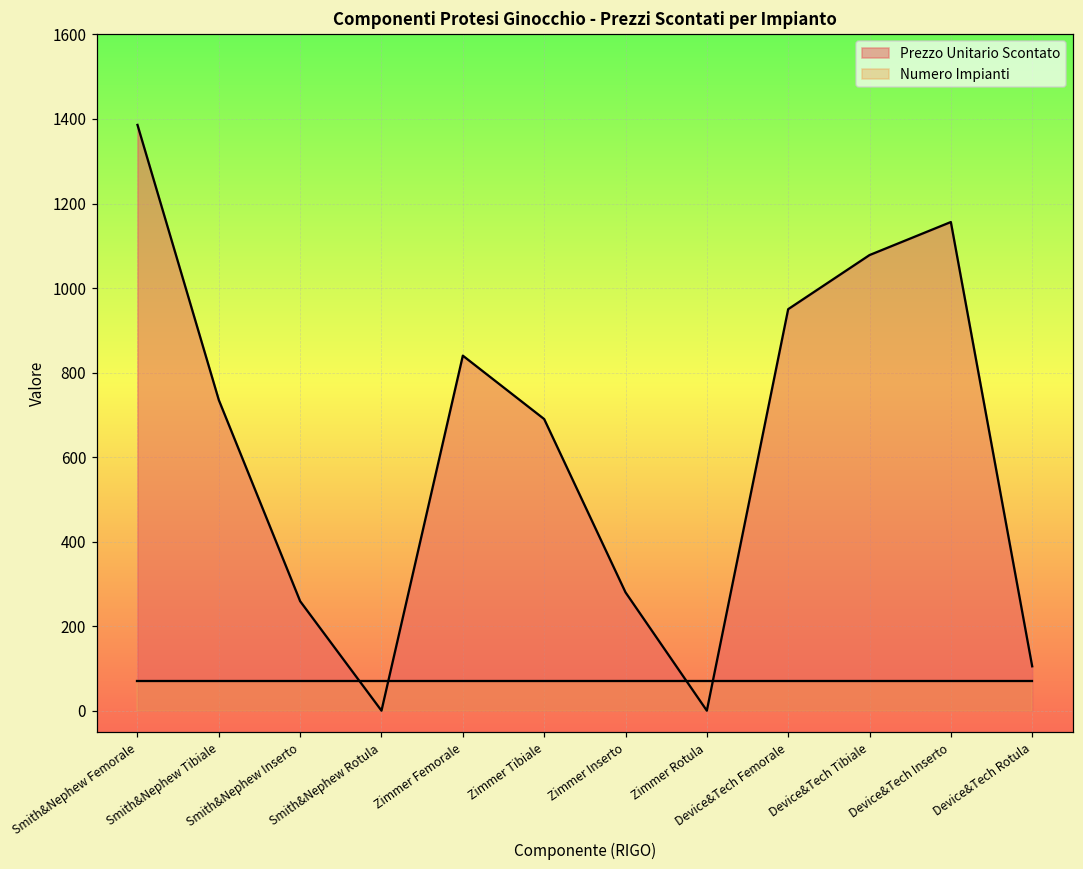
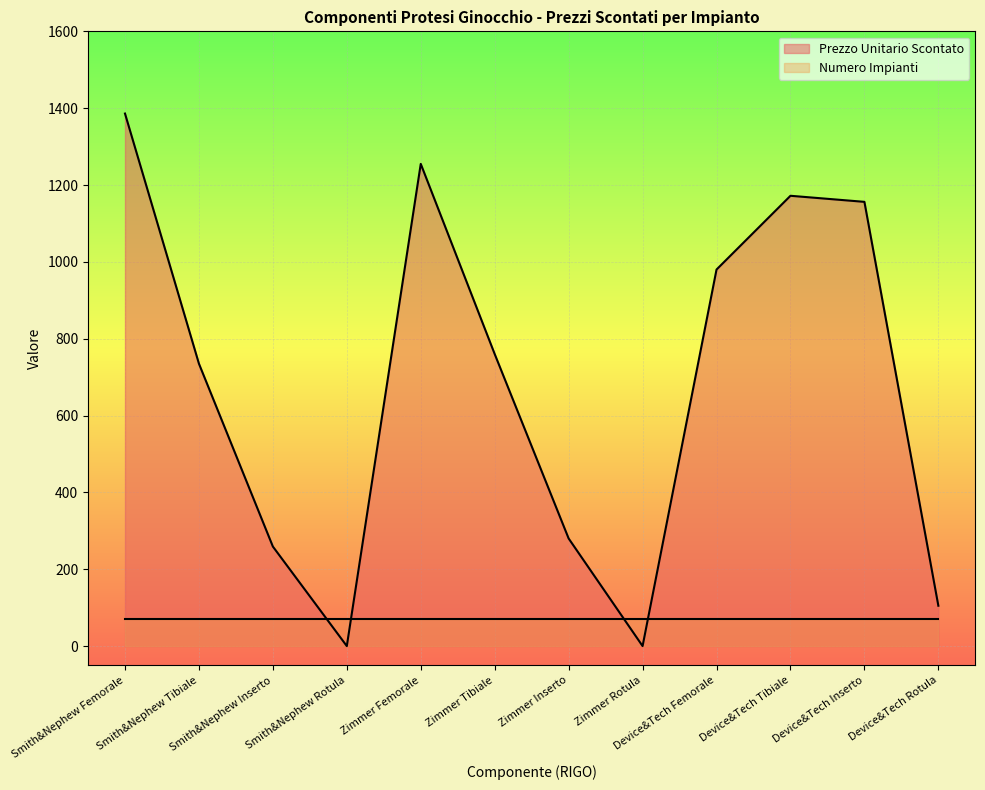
Prezzo Unitario Scontato, Zimmer Femorale: 840 -> 1260
Prezzo Unitario Scontato, Zimmer Tibiale: 690 -> 760
Prezzo Unitario Scontato, Device&Tech Femorale: 950 -> 980
Prezzo Unitario Scontato, Device&Tech Tibiale: 1080 -> 1170
